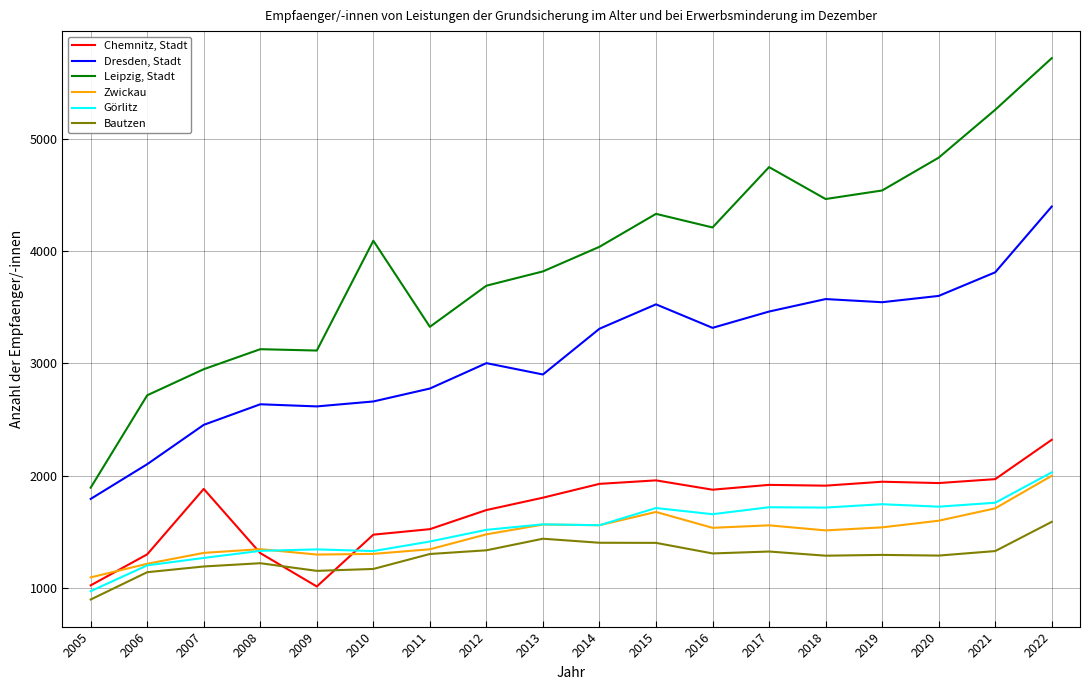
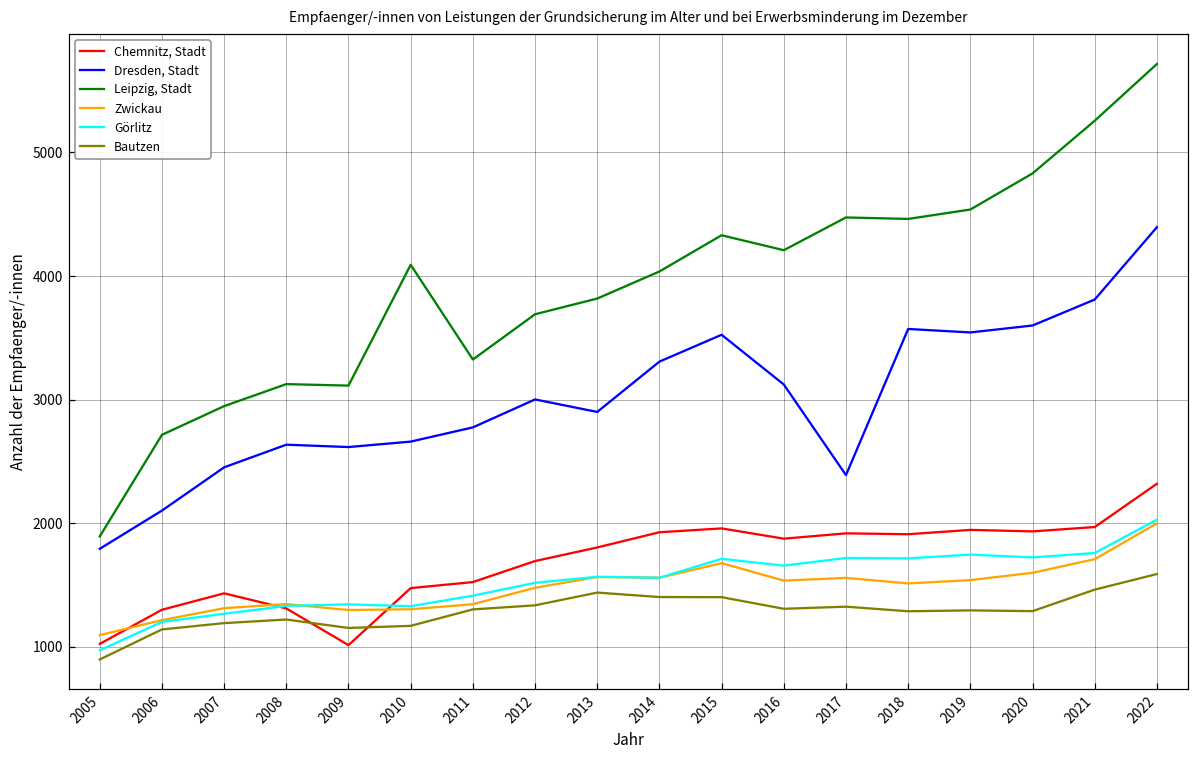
Chemnitz, Stadt, 2007: 1880 -> 1430
Dresden, Stadt, 2016: 3320 -> 3120
Dresden, Stadt, 2017: 3460 -> 2390
Leipzig, Stadt, 2017: 4750 -> 4470
Bautzen, 2021: 1330 -> 1460
